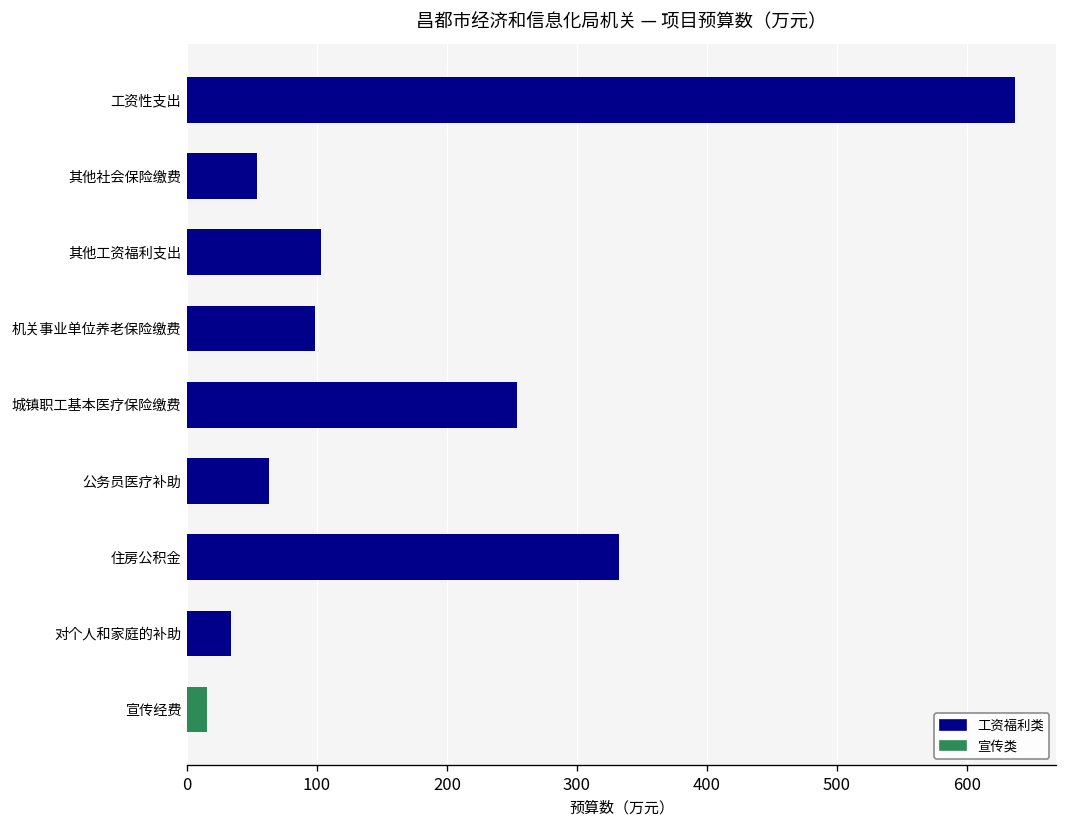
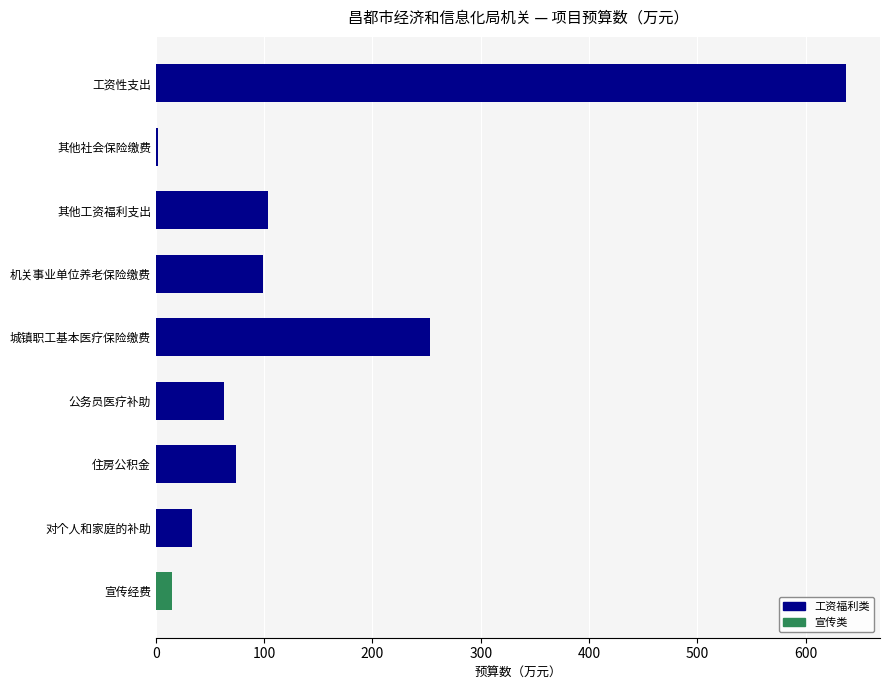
其他社会保险缴费: 54 -> 2
住房公积金: 332 -> 74
